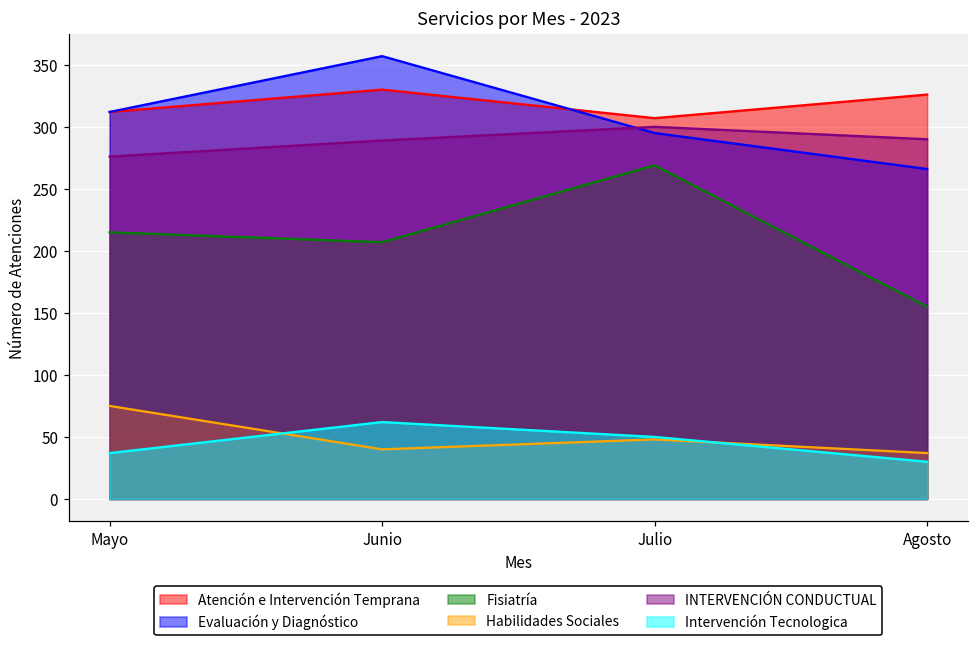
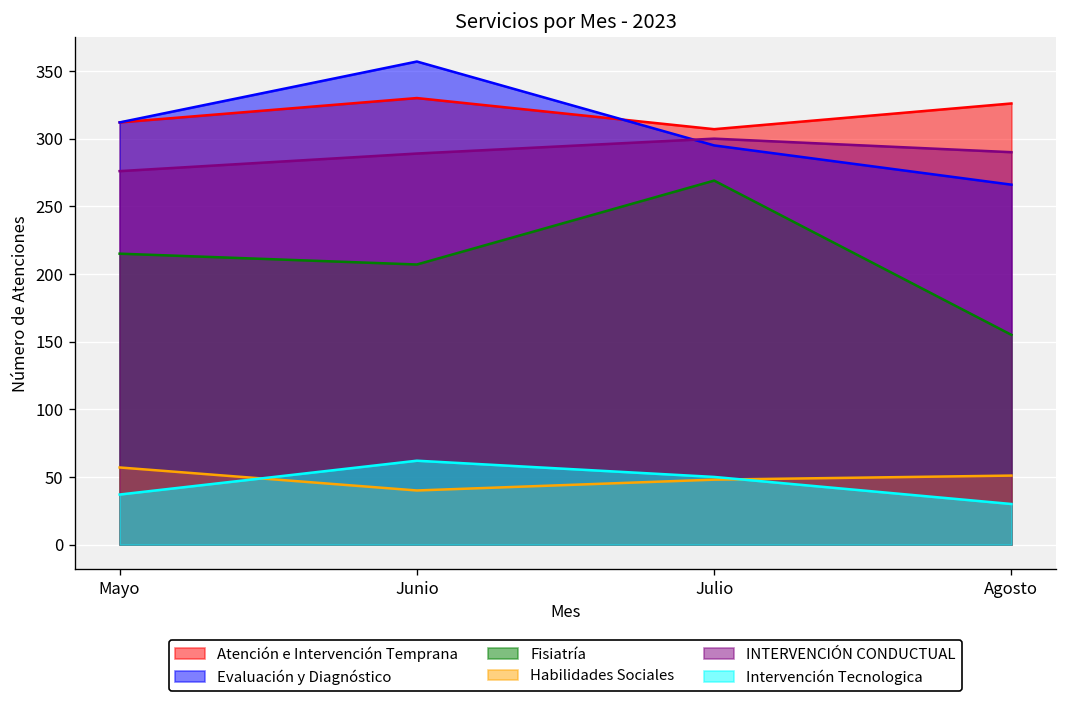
Habilidades Sociales, Mayo: 75 -> 57
Habilidades Sociales, Agosto: 37 -> 51
